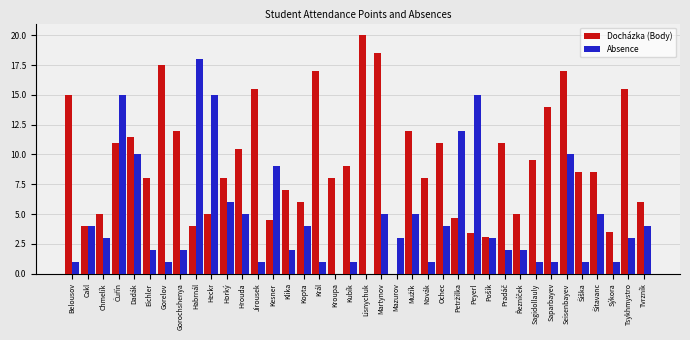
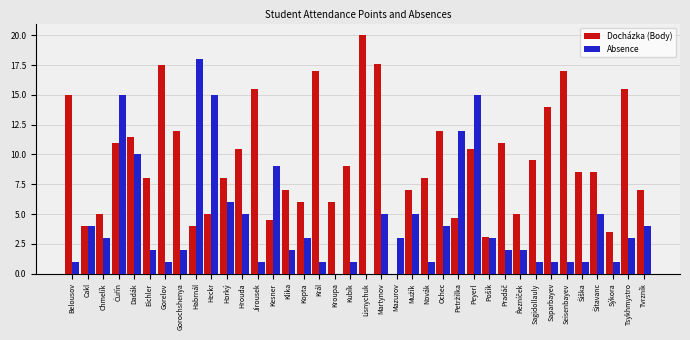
Absence, Kopta: 4 -> 3
Docházka (Body), Kroupa: 8 -> 6
Docházka (Body), Martynov: 18.5 -> 17.6
Docházka (Body), Mužík: 12 -> 7
Docházka (Body), Ochec: 11 -> 12
Docházka (Body), Peyerl: 3.4 -> 10.5
Absence, Seisenbayev: 10 -> 1
Docházka (Body), Tvrzník: 6 -> 7
